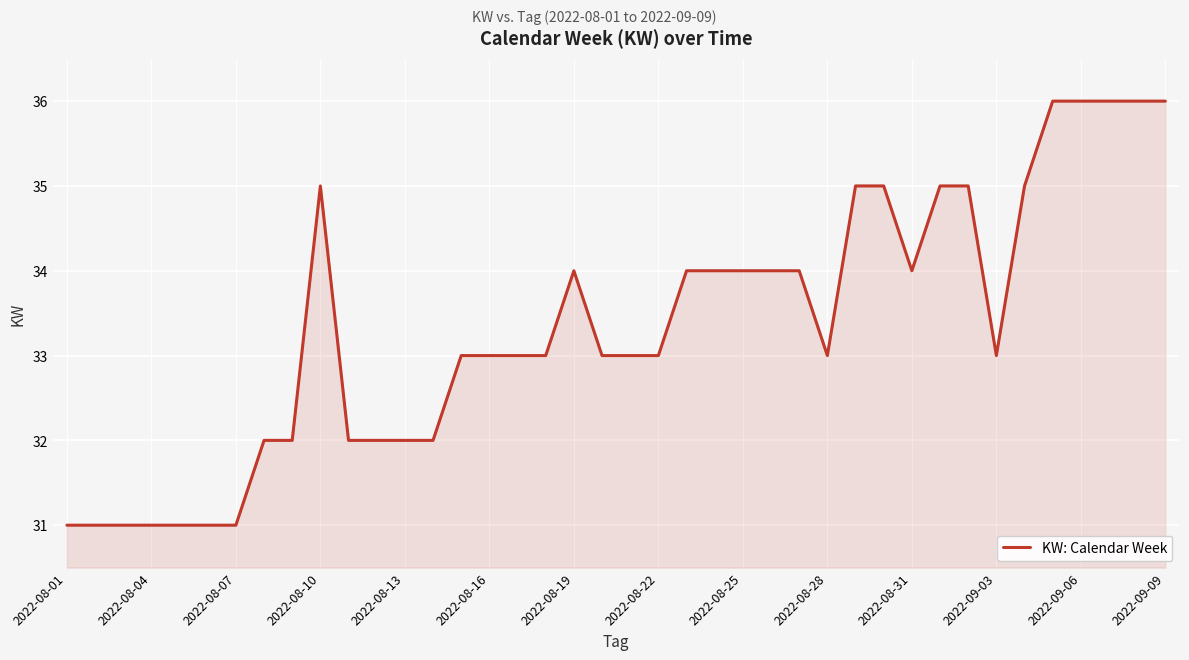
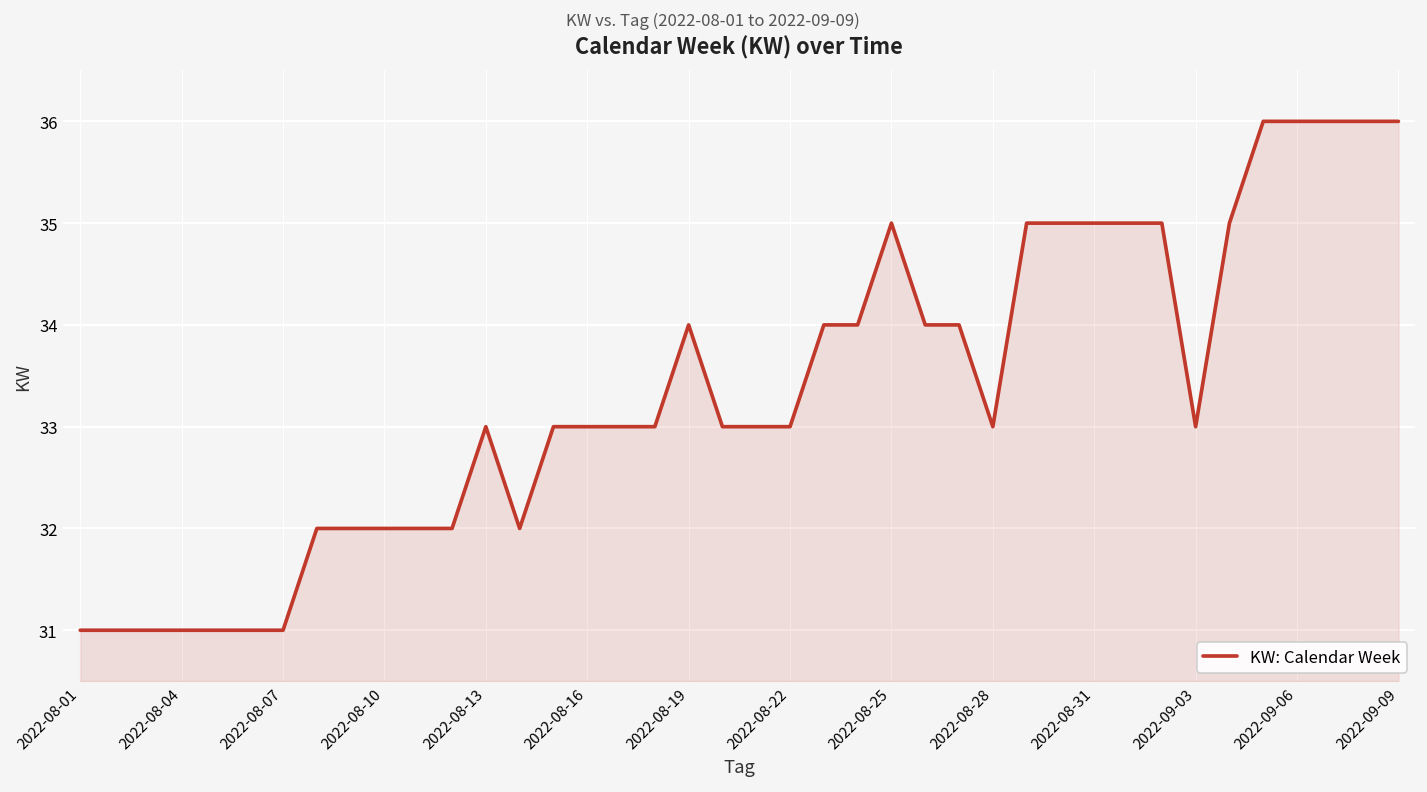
2022-08-10: 35 -> 32
2022-08-13: 32 -> 33
2022-08-25: 34 -> 35
2022-08-31: 34 -> 35
